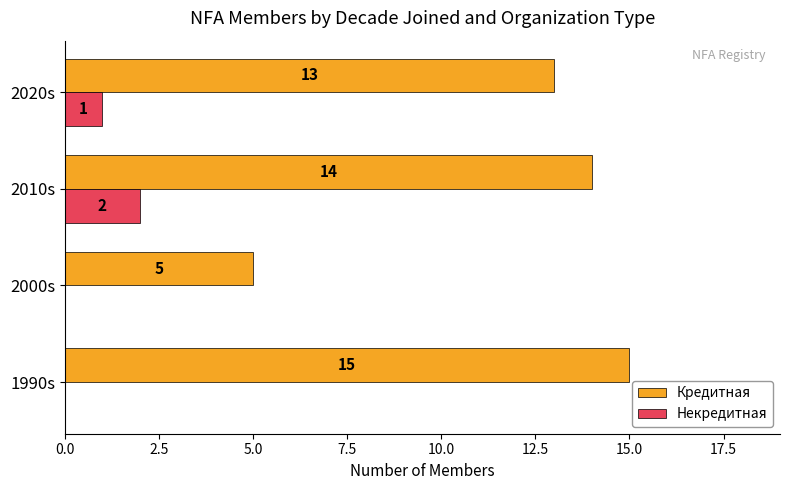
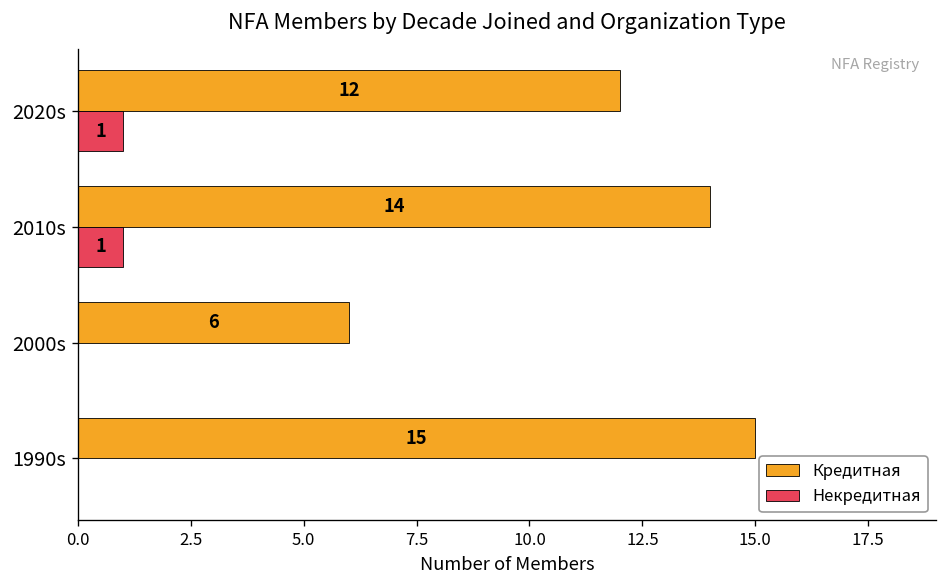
Кредитная, 2020s: 13 -> 12
Некредитная, 2010s: 2 -> 1
Кредитная, 2000s: 5 -> 6
